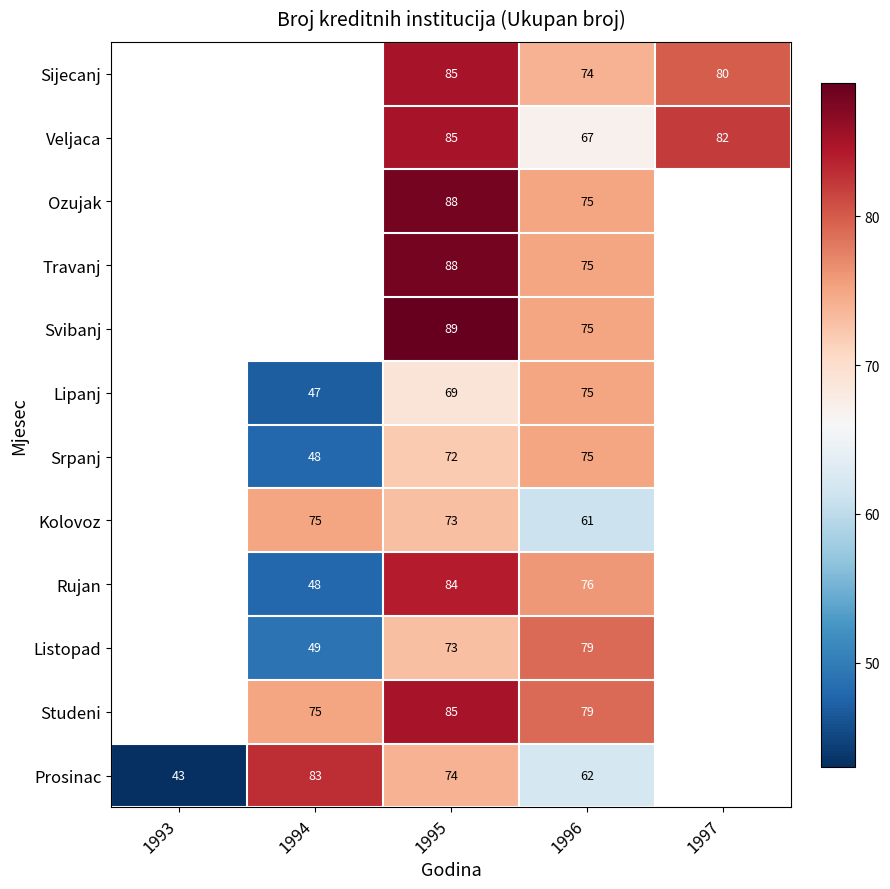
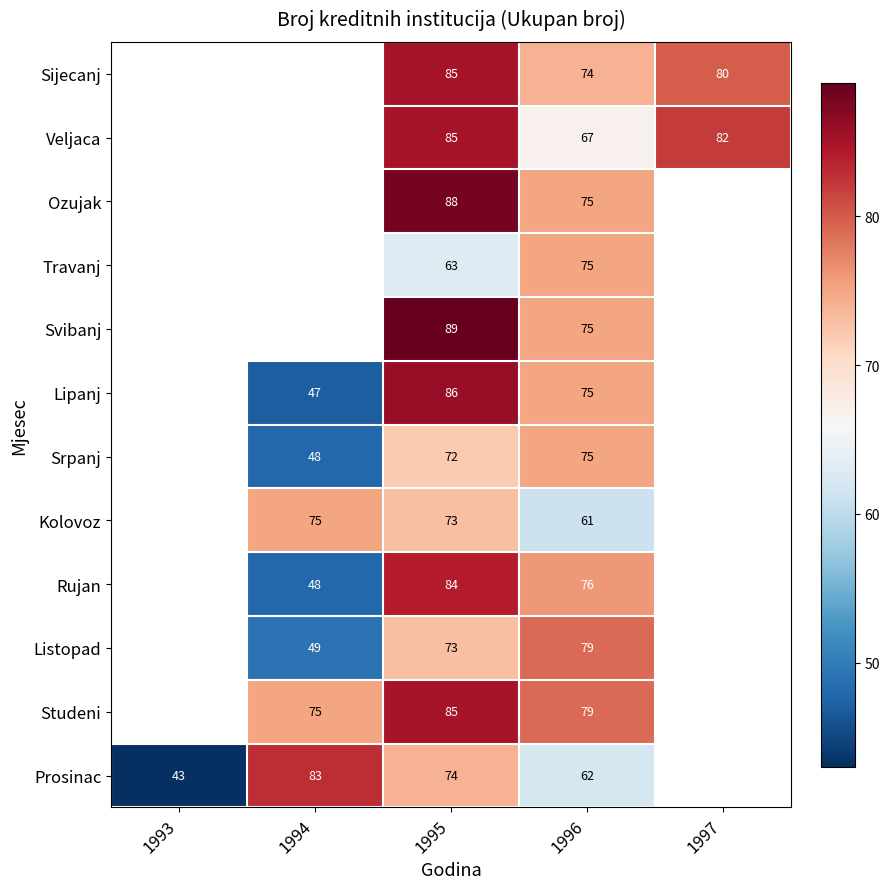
Travanj, 1995: 88 -> 63
Lipanj, 1995: 69 -> 86
